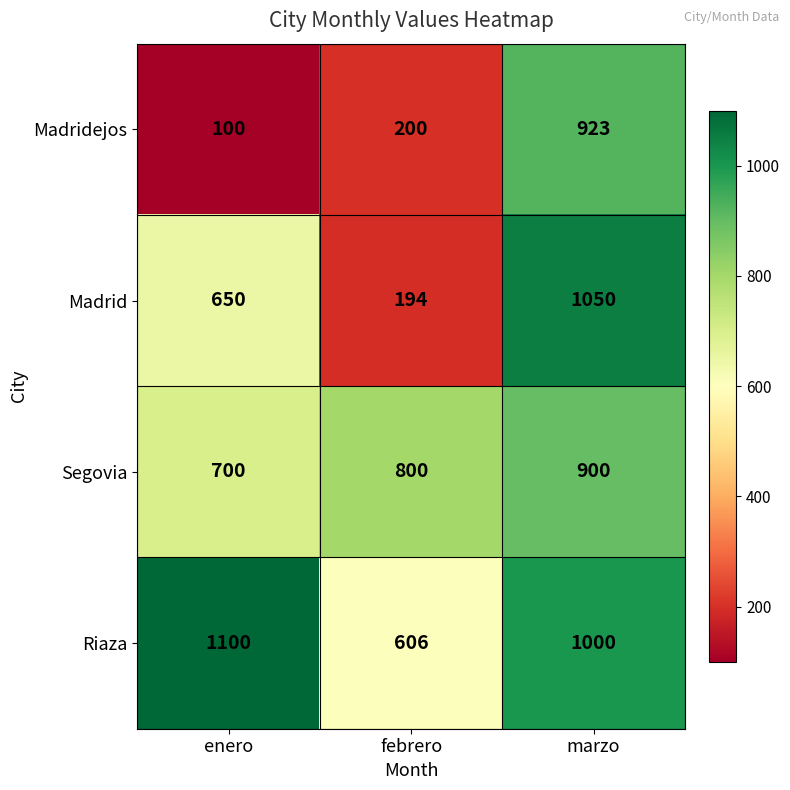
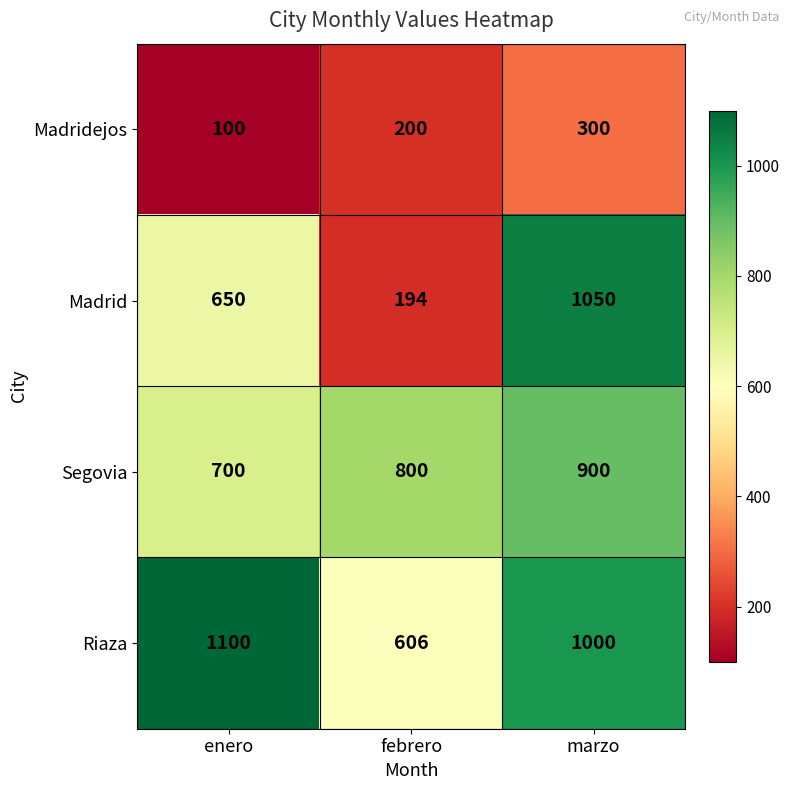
Madridejos, marzo: 923 -> 300
